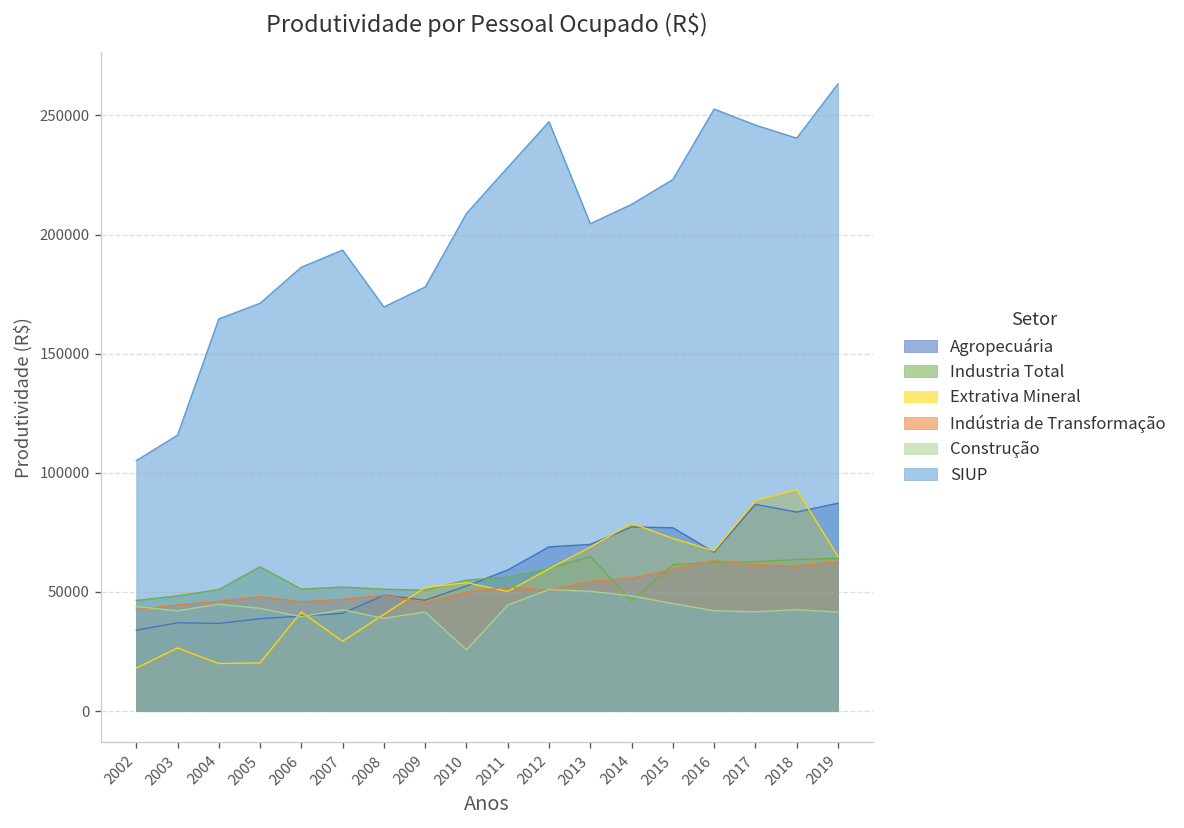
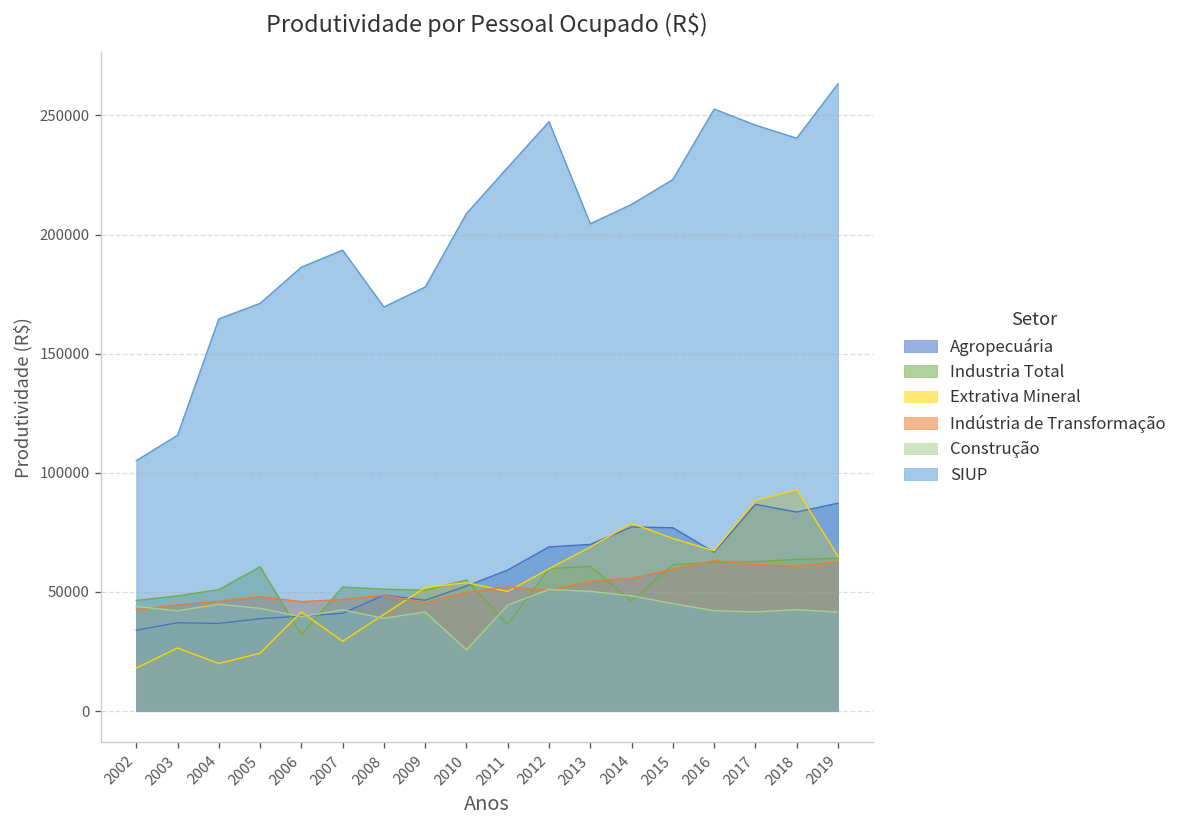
Extrativa Mineral, 2005: 20000 -> 24000
Industria Total, 2006: 51000 -> 32000
Industria Total, 2011: 56000 -> 36000
Industria Total, 2013: 65000 -> 61000
